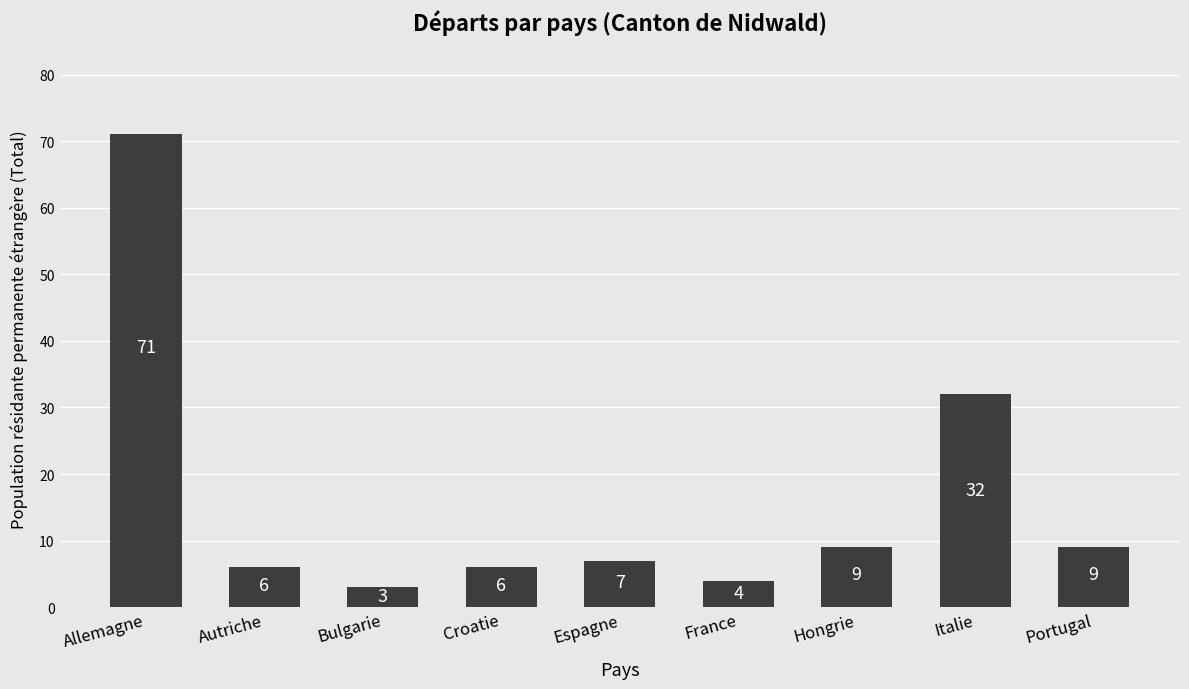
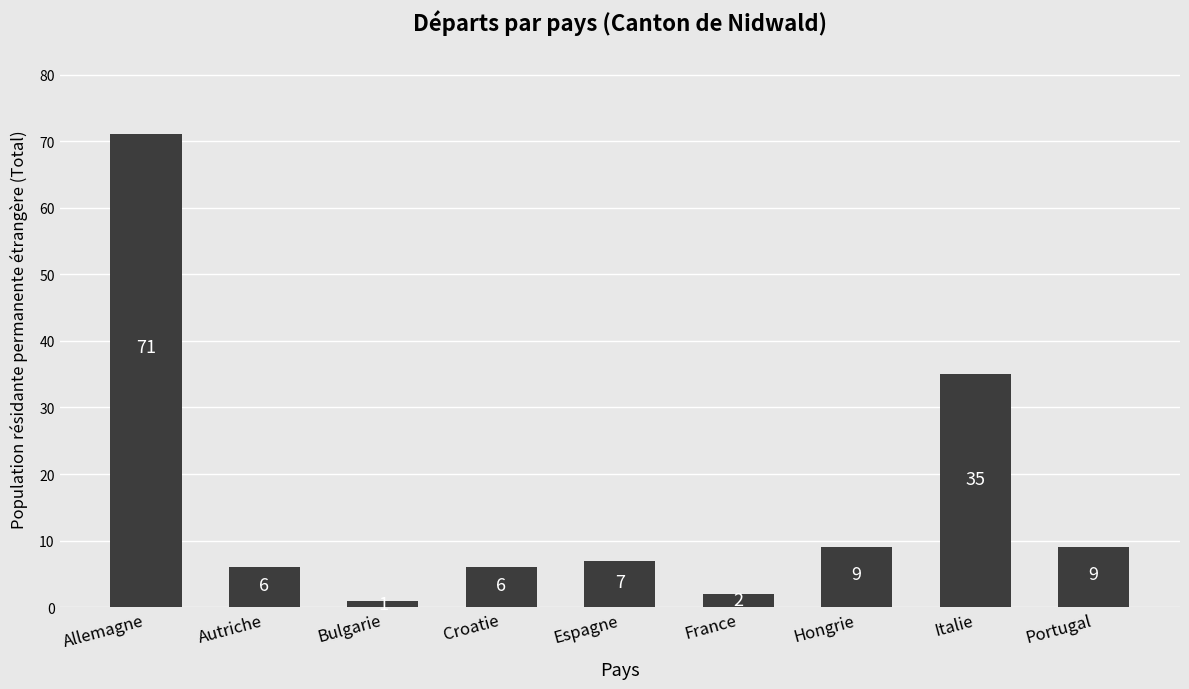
Bulgarie: 3 -> 1
France: 4 -> 2
Italie: 32 -> 35
